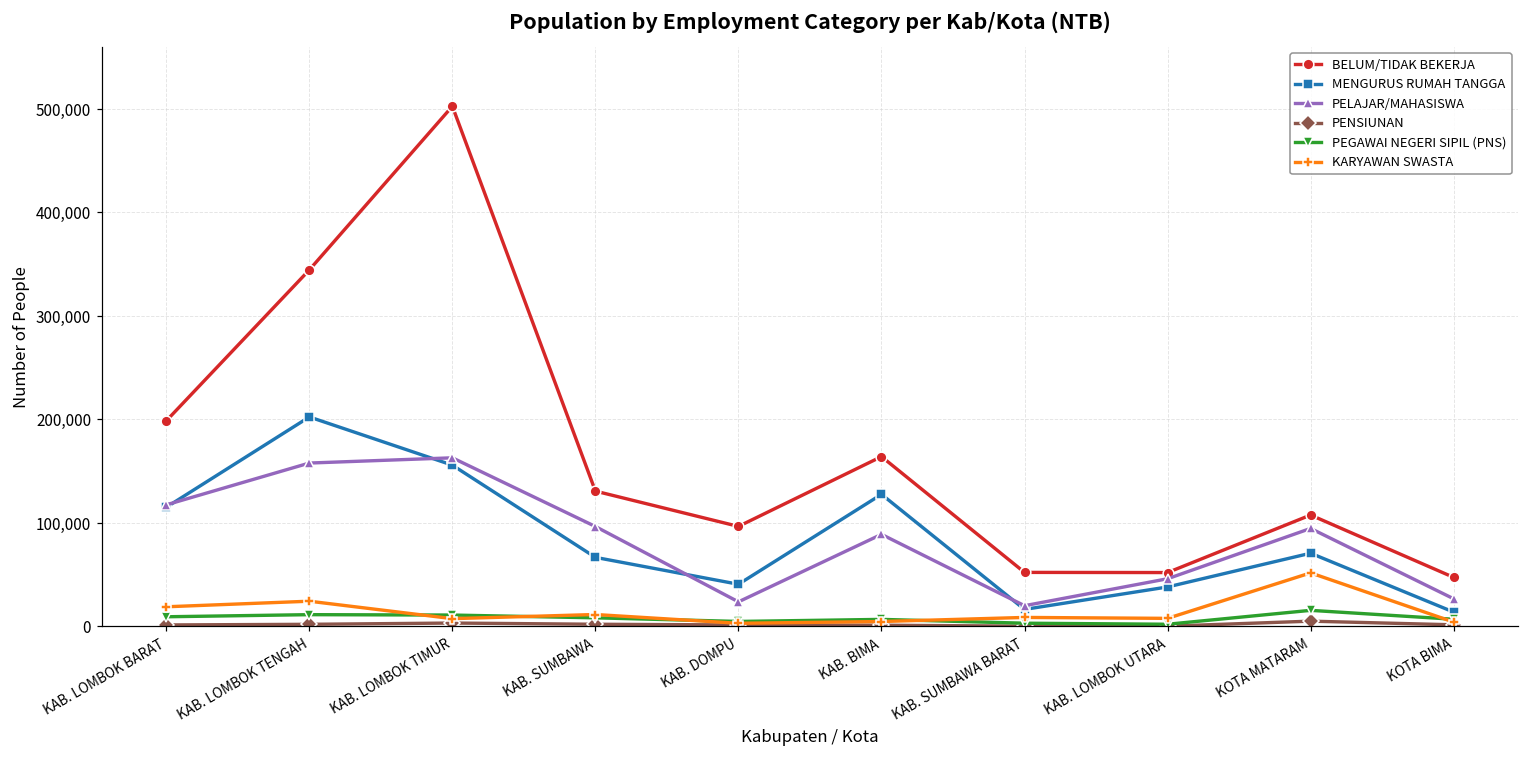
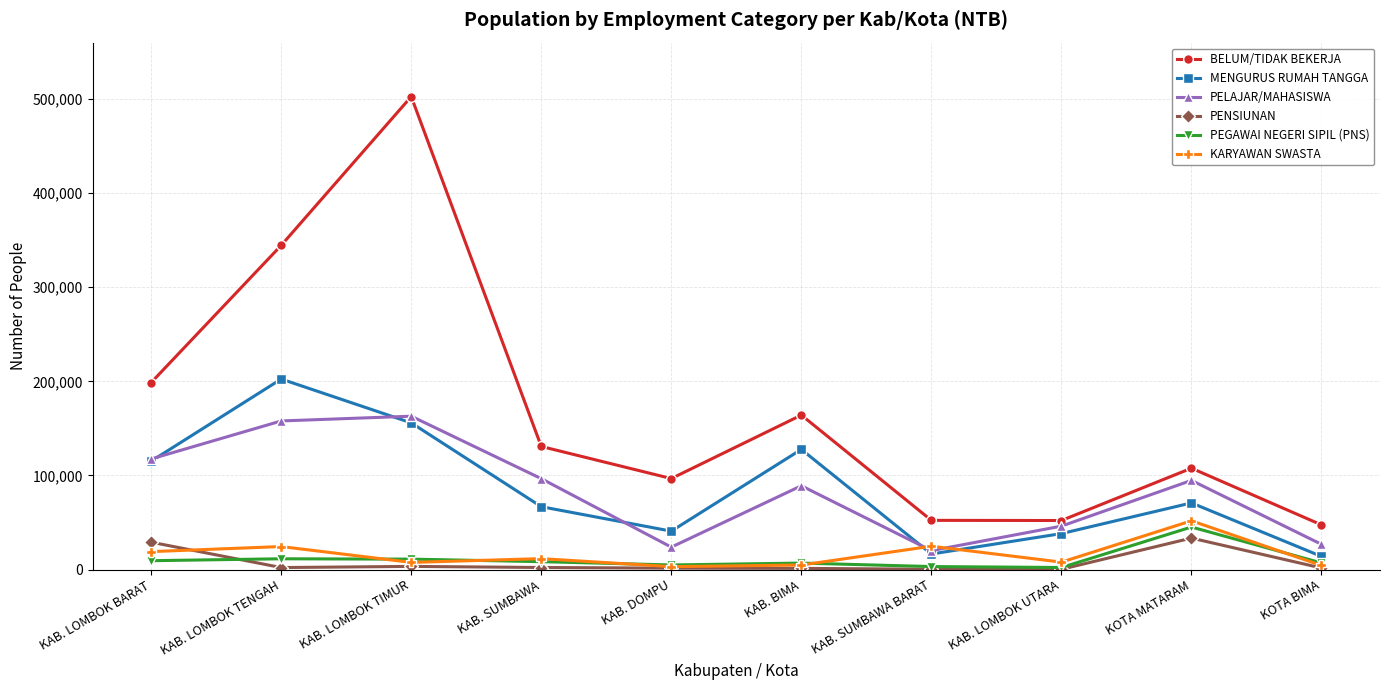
PENSIUNAN, KAB. LOMBOK BARAT: 0 -> 30,000
KARYAWAN SWASTA, KAB. SUMBAWA BARAT: 10,000 -> 20,000
PENSIUNAN, KOTA MATARAM: 10,000 -> 30,000
PEGAWAI NEGERI SIPIL (PNS), KOTA MATARAM: 20,000 -> 50,000
